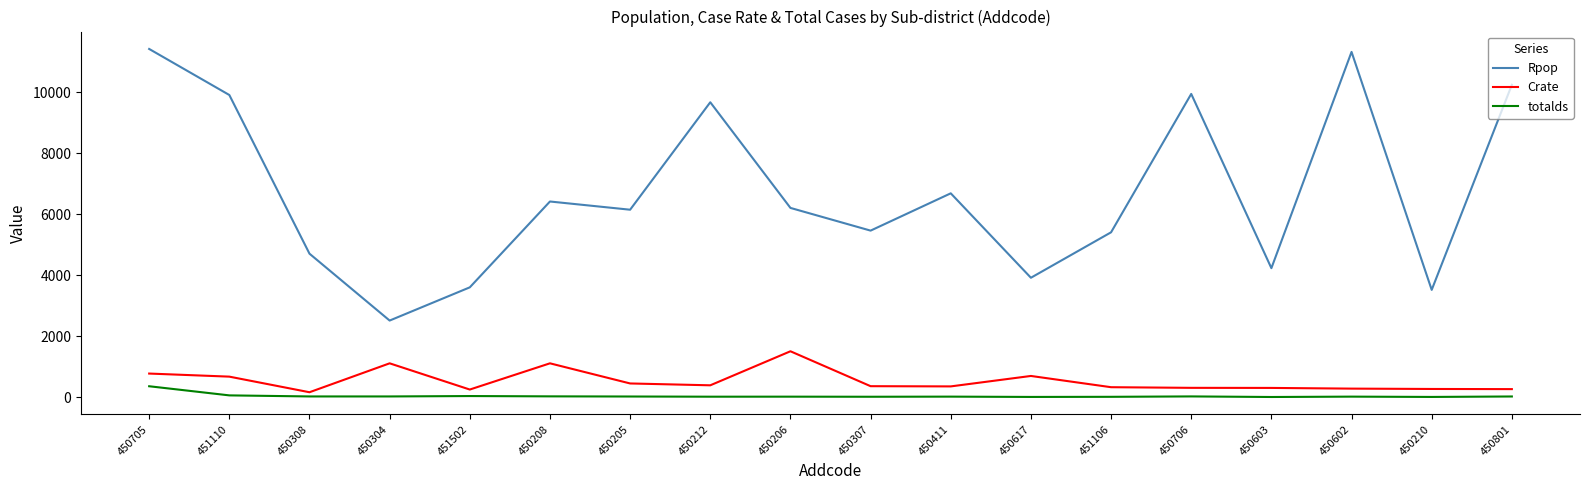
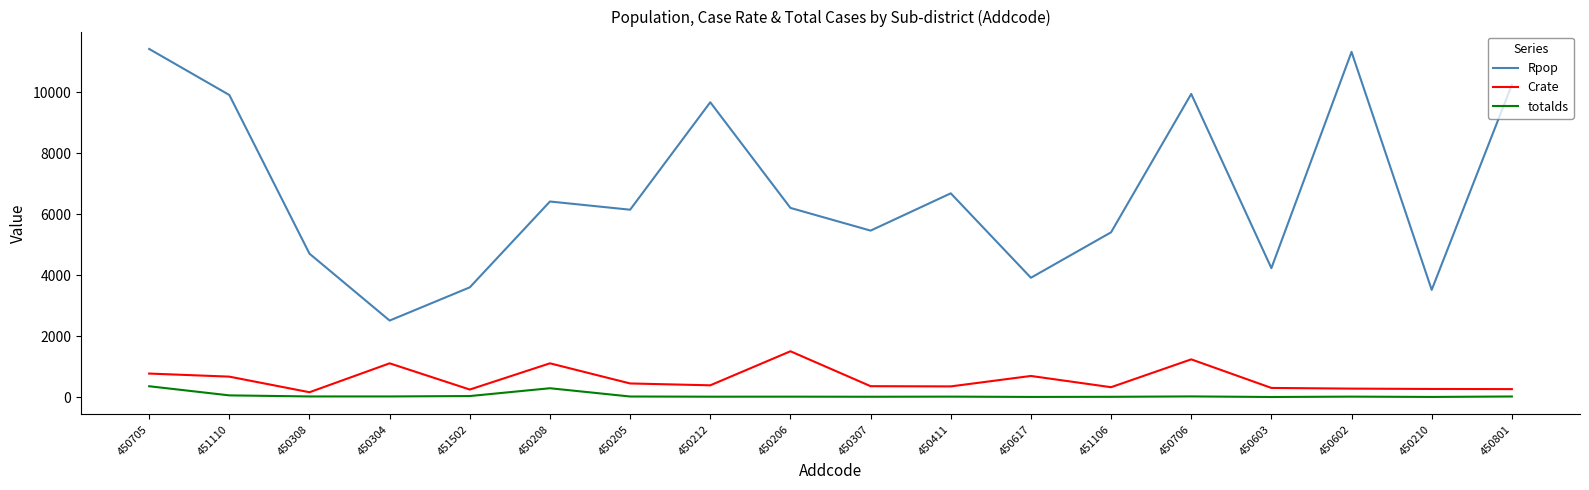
totalds, 450208: 0 -> 300
Crate, 450706: 300 -> 1200
